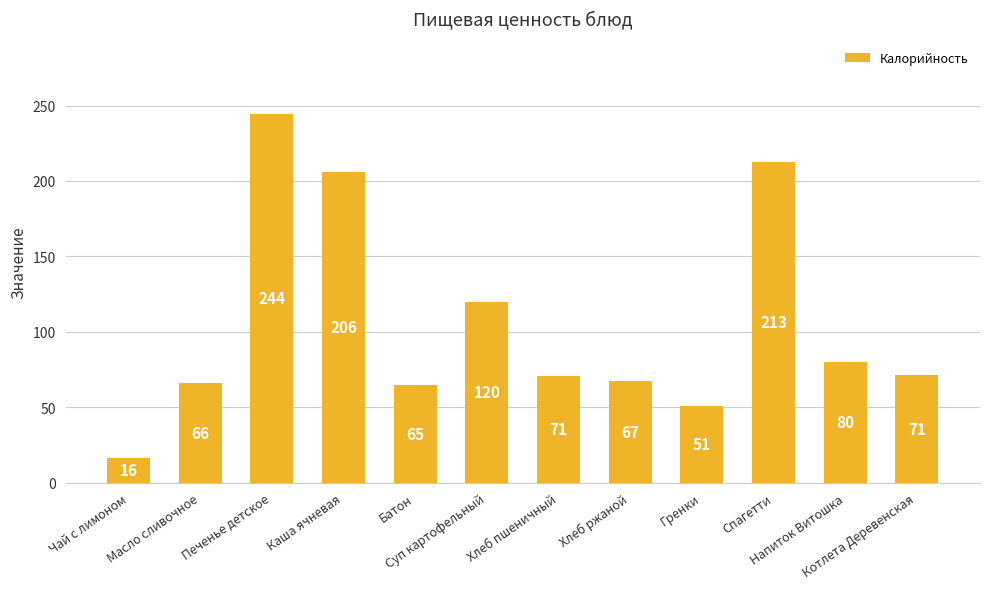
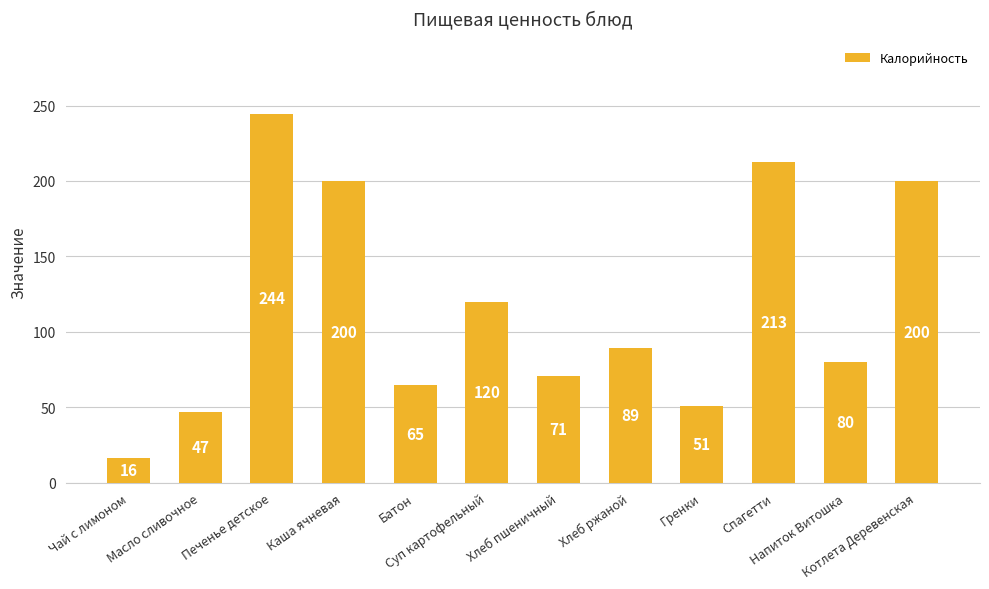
Масло сливочное: 66 -> 47
Каша ячневая: 206 -> 200
Хлеб ржаной: 67 -> 89
Котлета Деревенская: 71 -> 200
